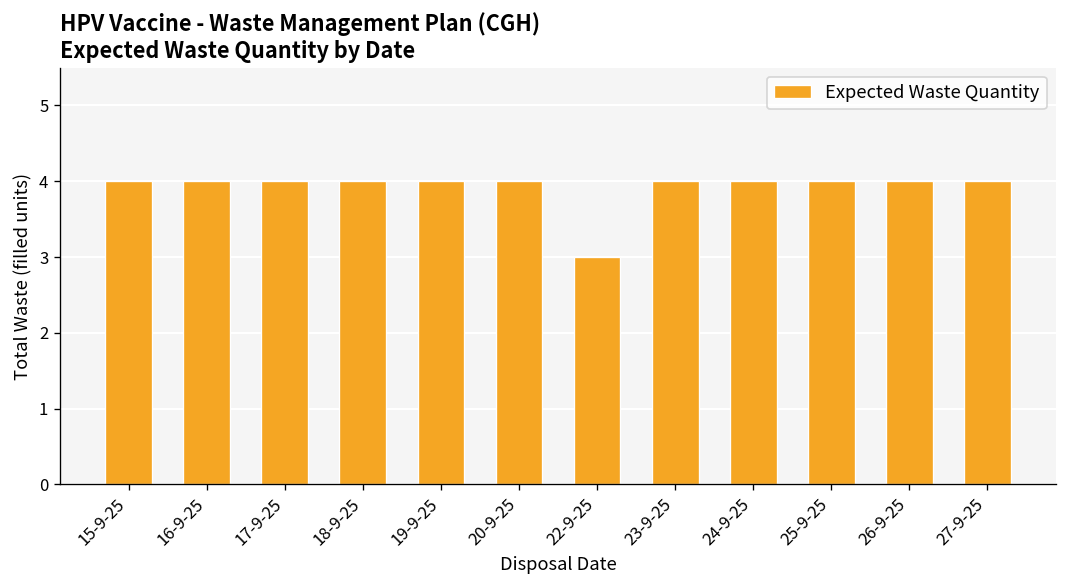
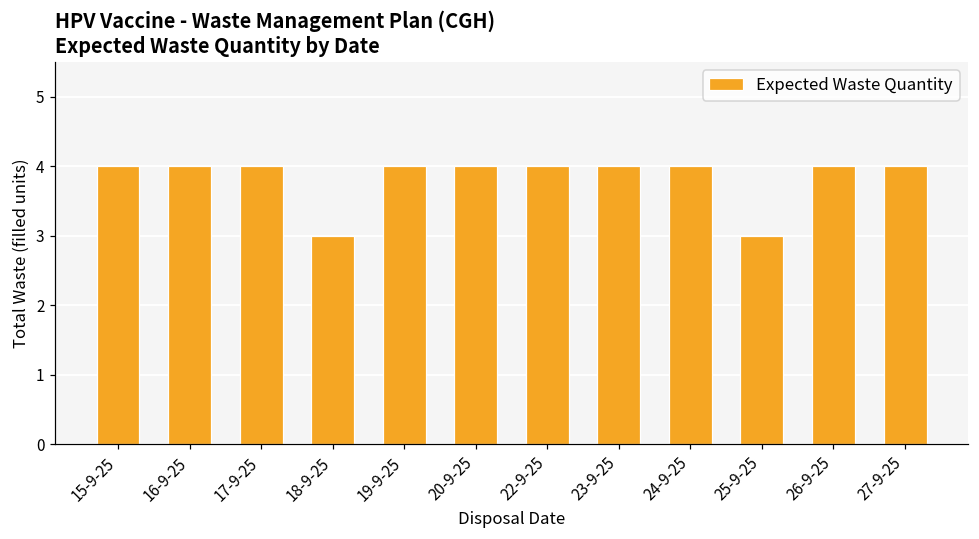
18-9-25: 4 -> 3
22-9-25: 3 -> 4
25-9-25: 4 -> 3
